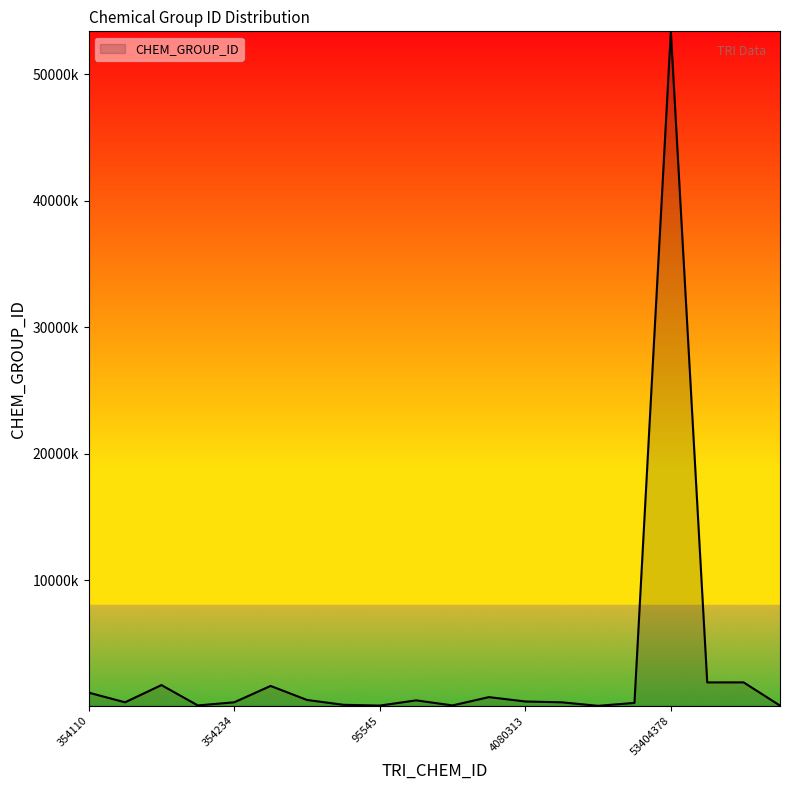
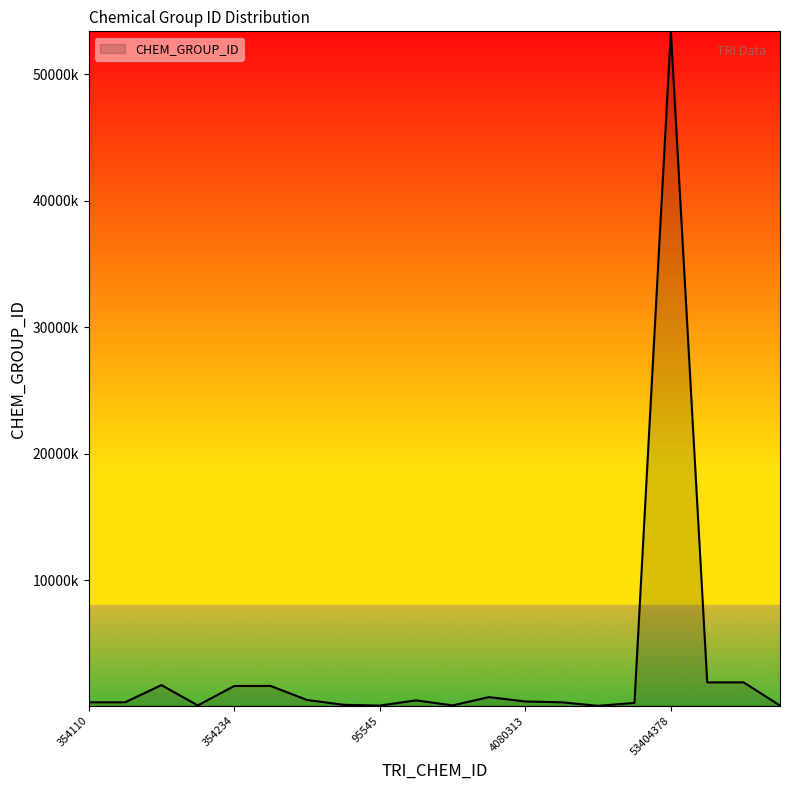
354110: 1100000 -> 400000
354234: 400000 -> 1600000
